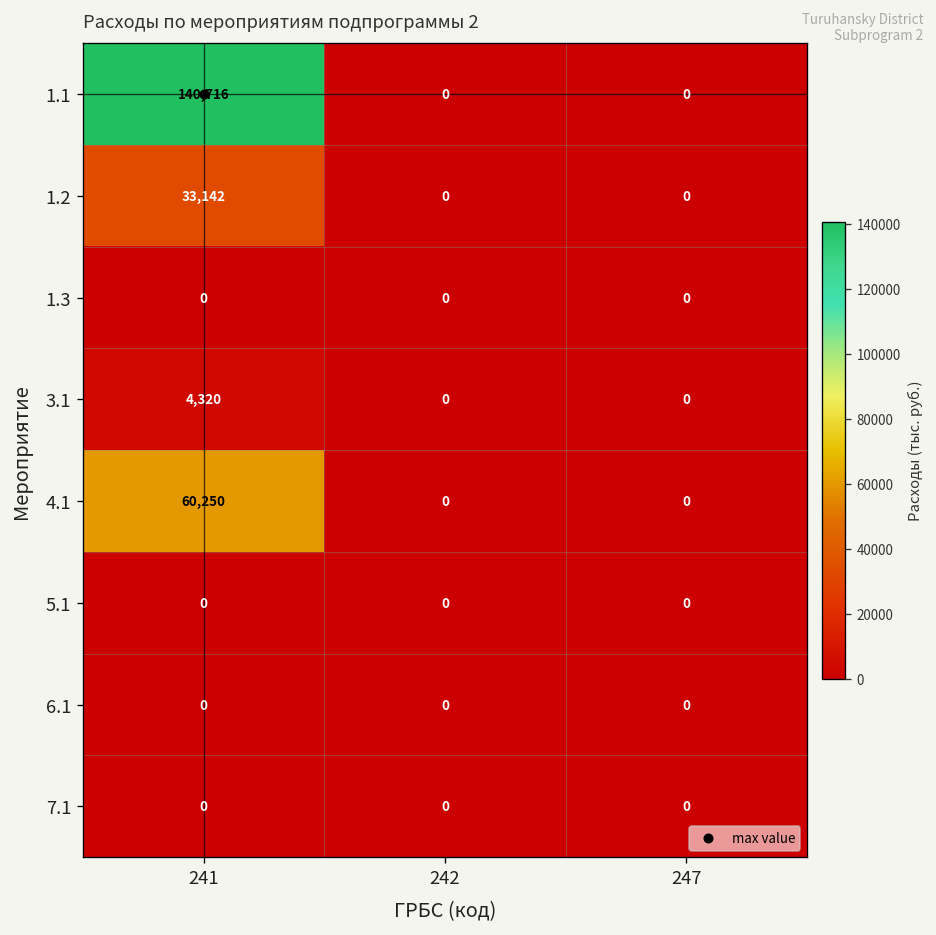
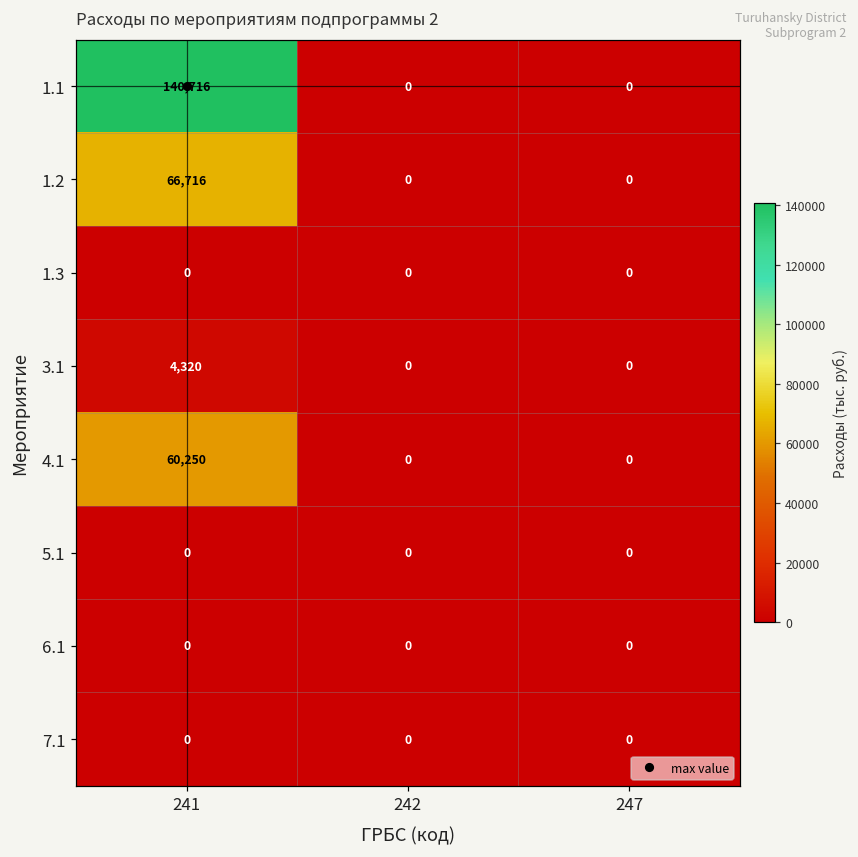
1.2, 241: 33,142 -> 66,716
